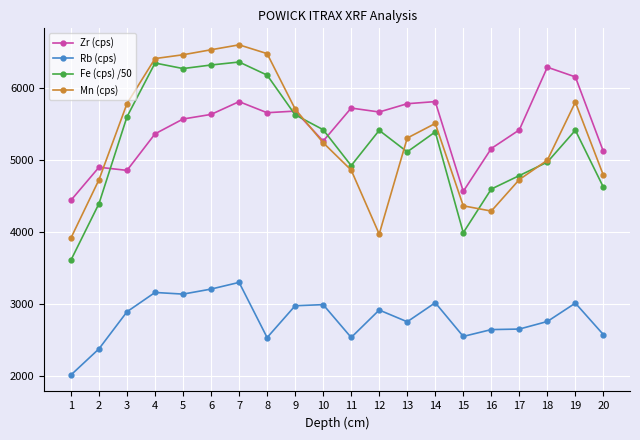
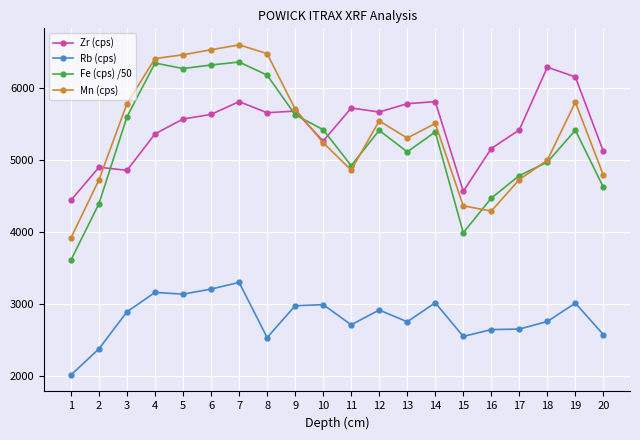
Rb (cps), 11: 2500 -> 2700
Mn (cps), 12: 4000 -> 5500
Fe (cps) /50, 16: 4600 -> 4500
